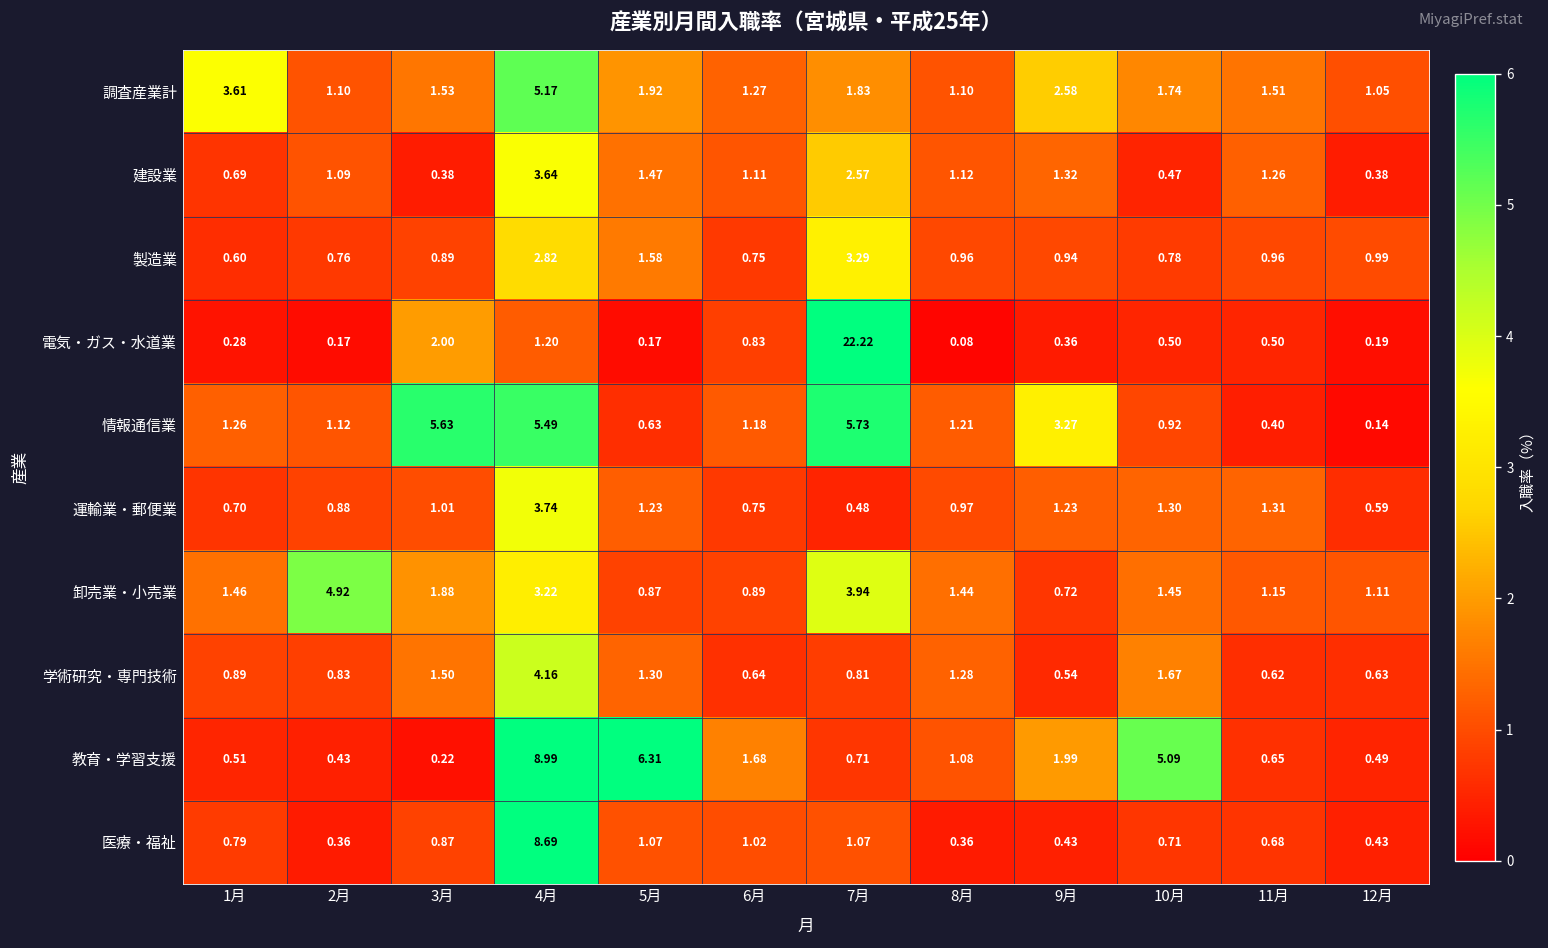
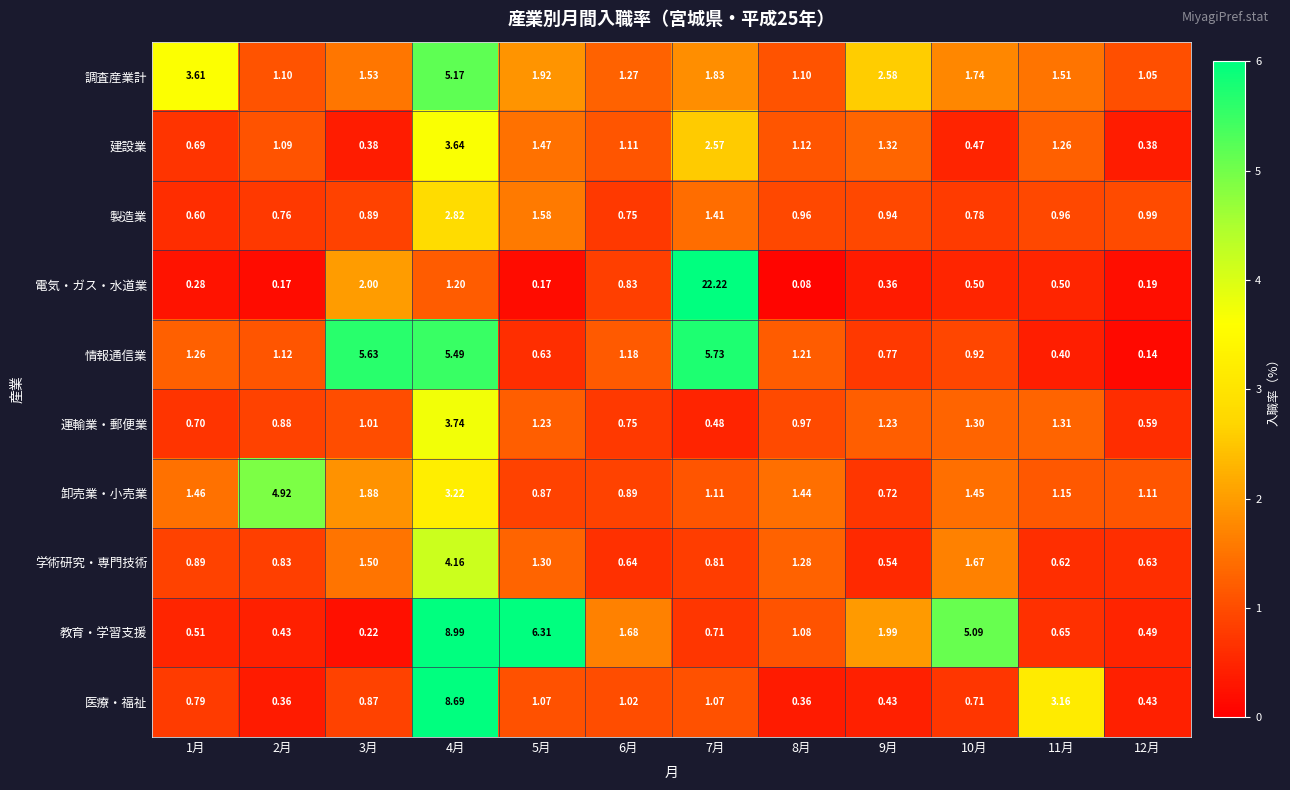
製造業, 7月: 3.29 -> 1.41
情報通信業, 9月: 3.27 -> 0.77
卸売業・小売業, 7月: 3.94 -> 1.11
医療・福祉, 11月: 0.68 -> 3.16
